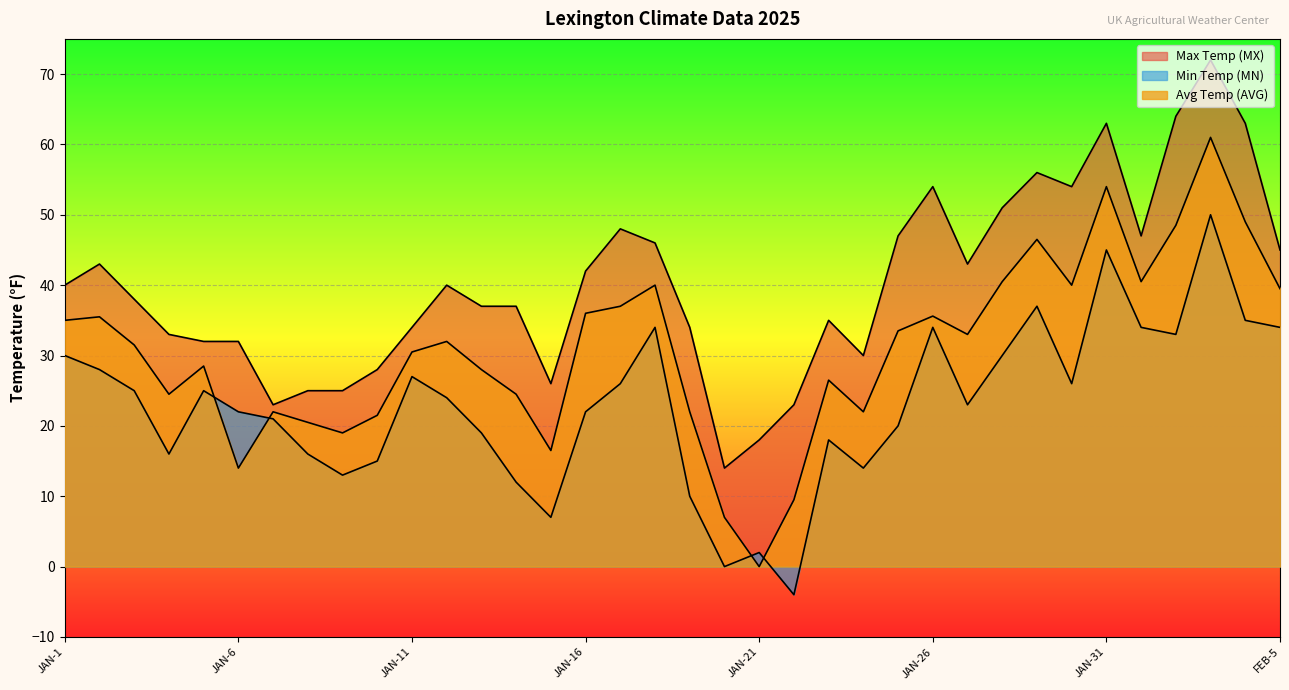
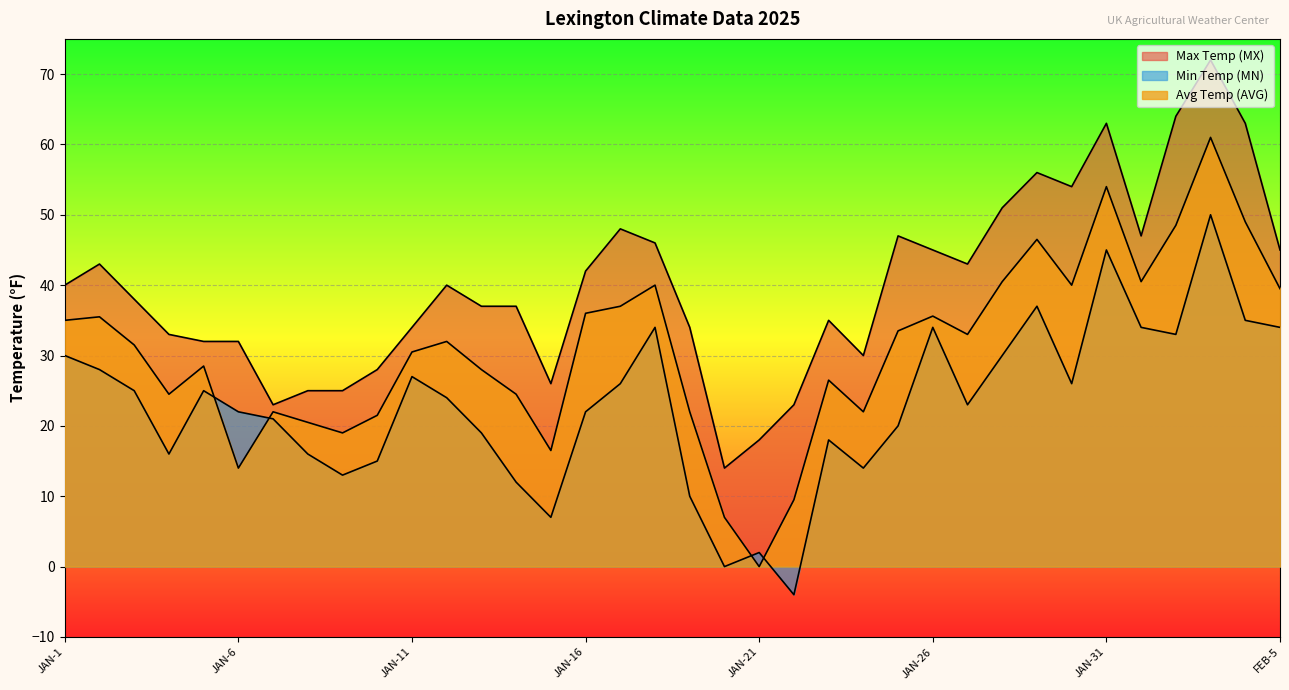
Max Temp (MX), JAN-26: 54 -> 45
